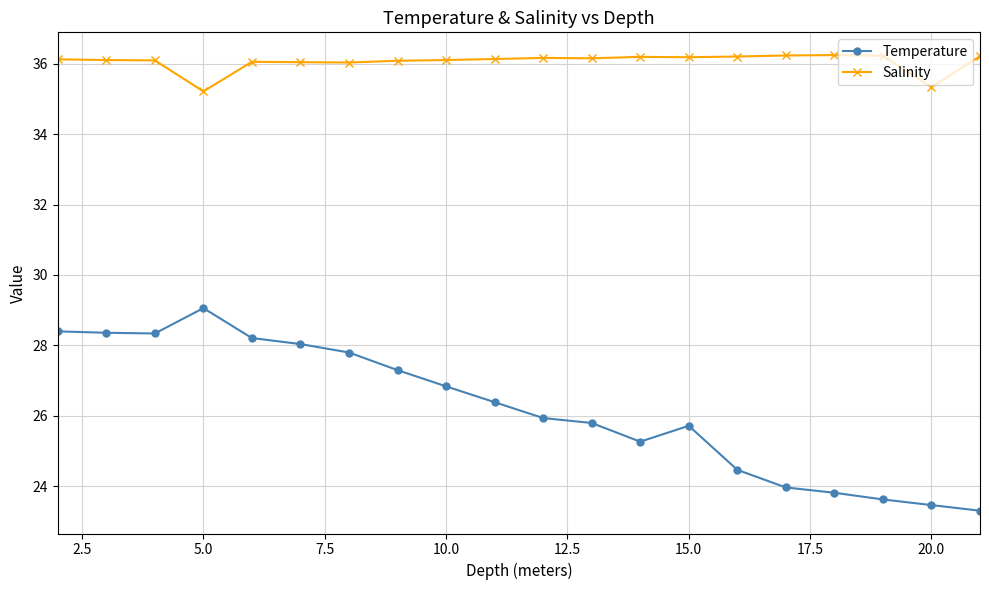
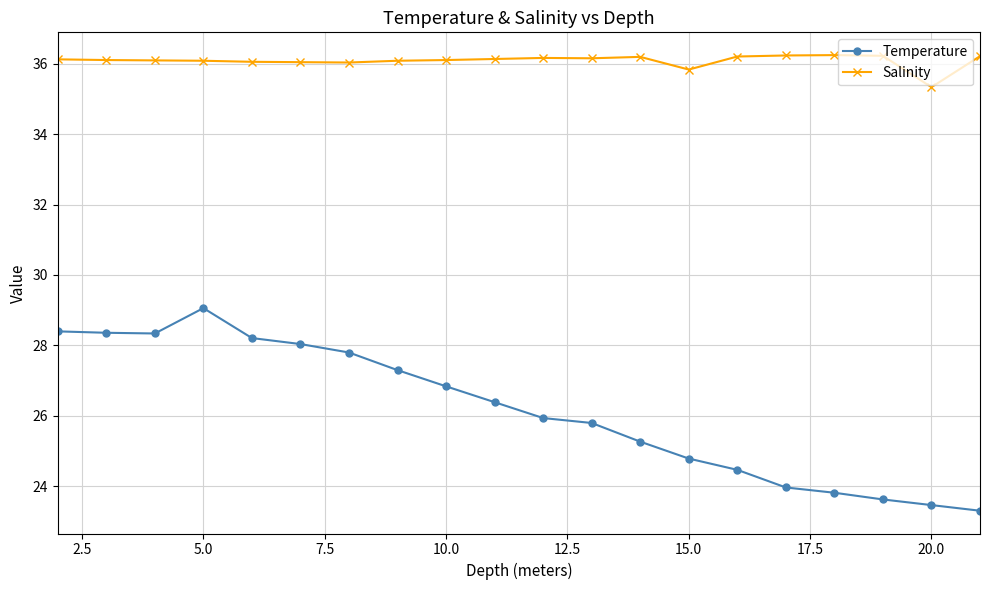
Salinity, 5.0: 35.2 -> 36.1
Temperature, 15.0: 25.7 -> 24.8
Salinity, 15.0: 36.2 -> 35.8
